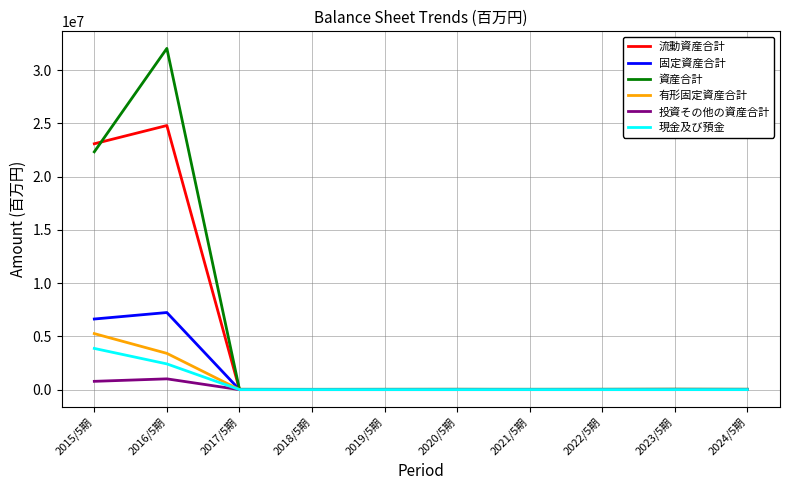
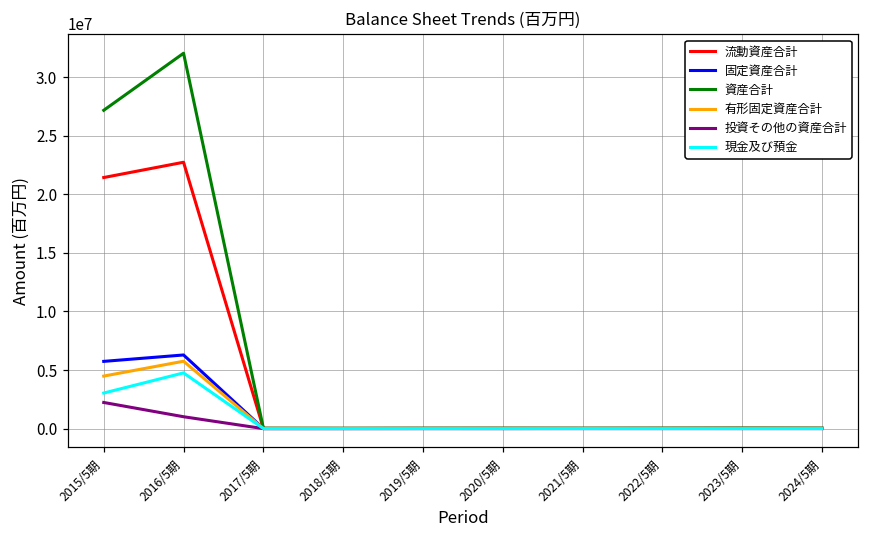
流動資産合計, 2015/5期: 23100000 -> 21400000
固定資産合計, 2015/5期: 6600000 -> 5700000
資産合計, 2015/5期: 22300000 -> 27200000
有形固定資産合計, 2015/5期: 5300000 -> 4500000
投資その他の資産合計, 2015/5期: 800000 -> 2200000
現金及び預金, 2015/5期: 3900000 -> 3000000
流動資産合計, 2016/5期: 24800000 -> 22700000
固定資産合計, 2016/5期: 7200000 -> 6300000
有形固定資産合計, 2016/5期: 3400000 -> 5800000
現金及び預金, 2016/5期: 2400000 -> 4800000
